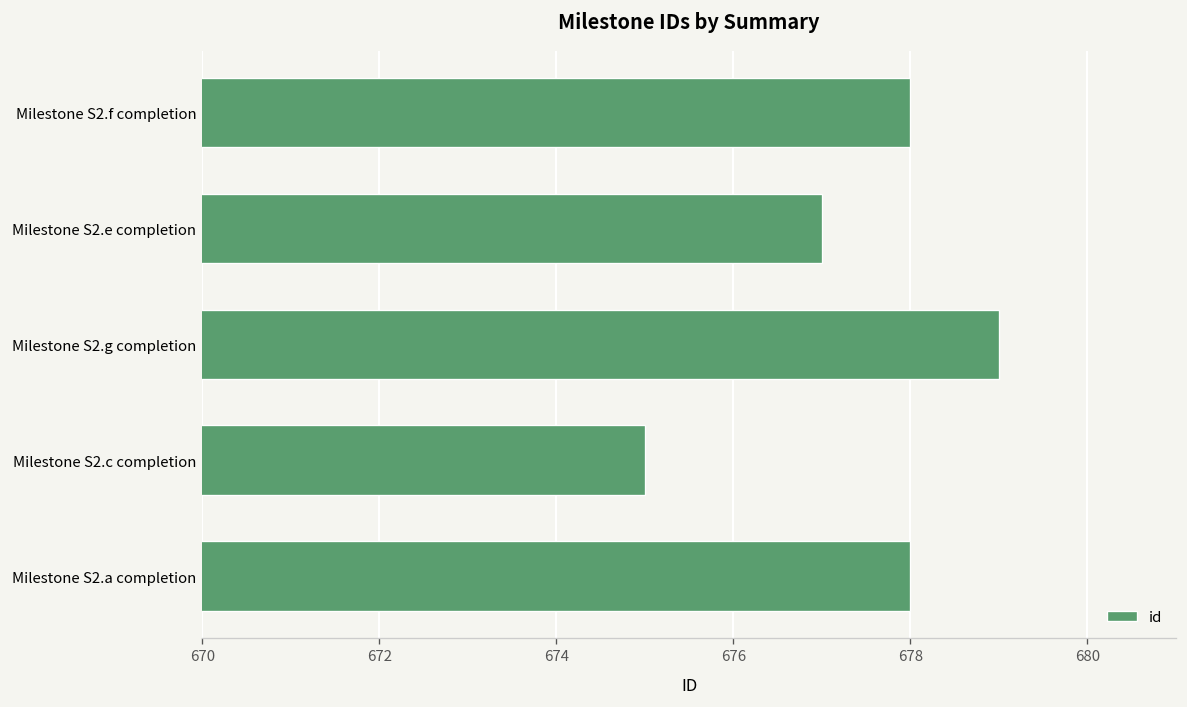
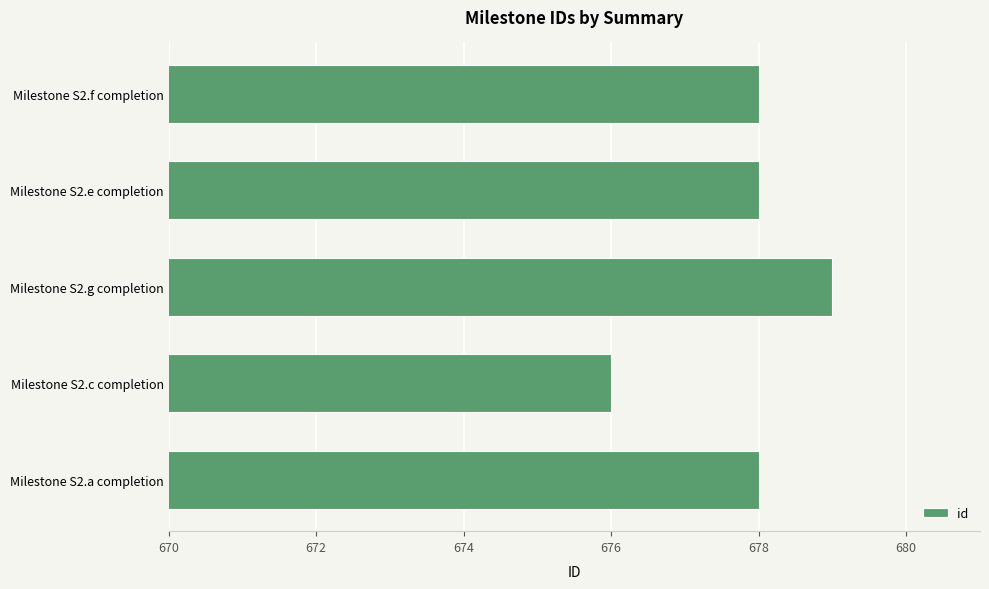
Milestone S2.e completion: 677 -> 678
Milestone S2.c completion: 675 -> 676
